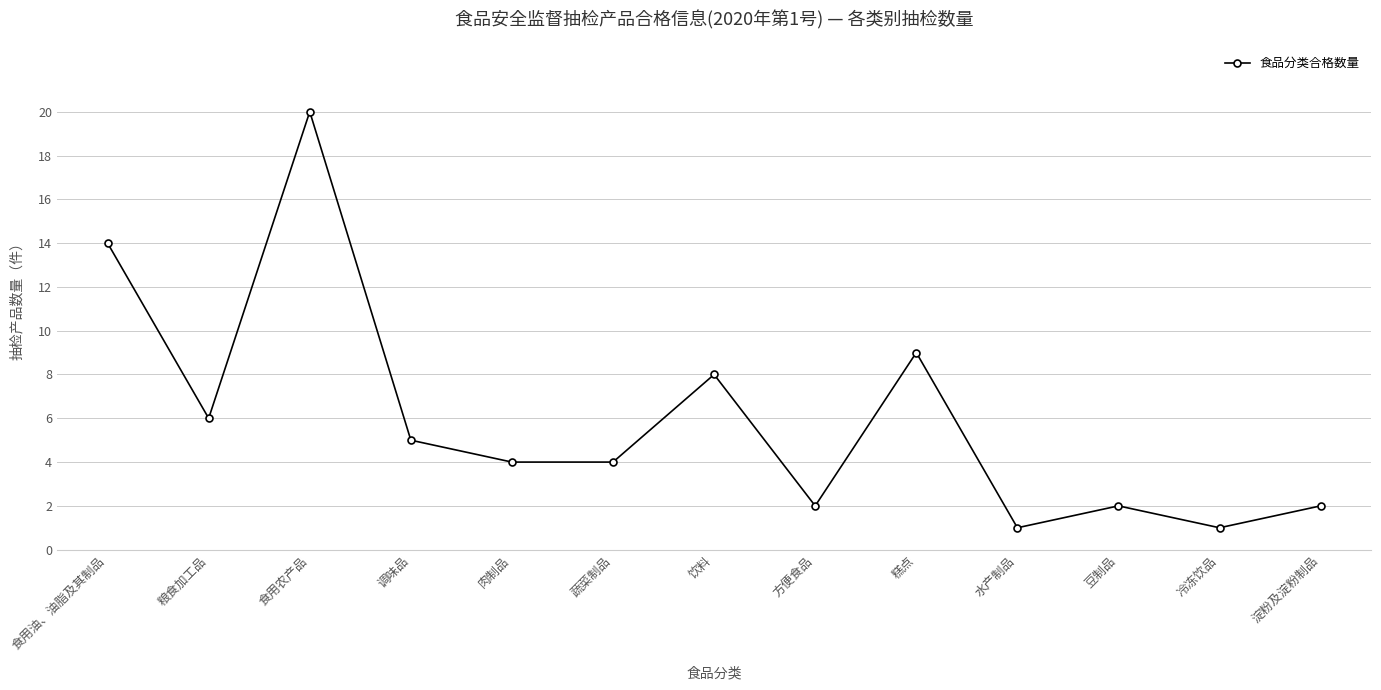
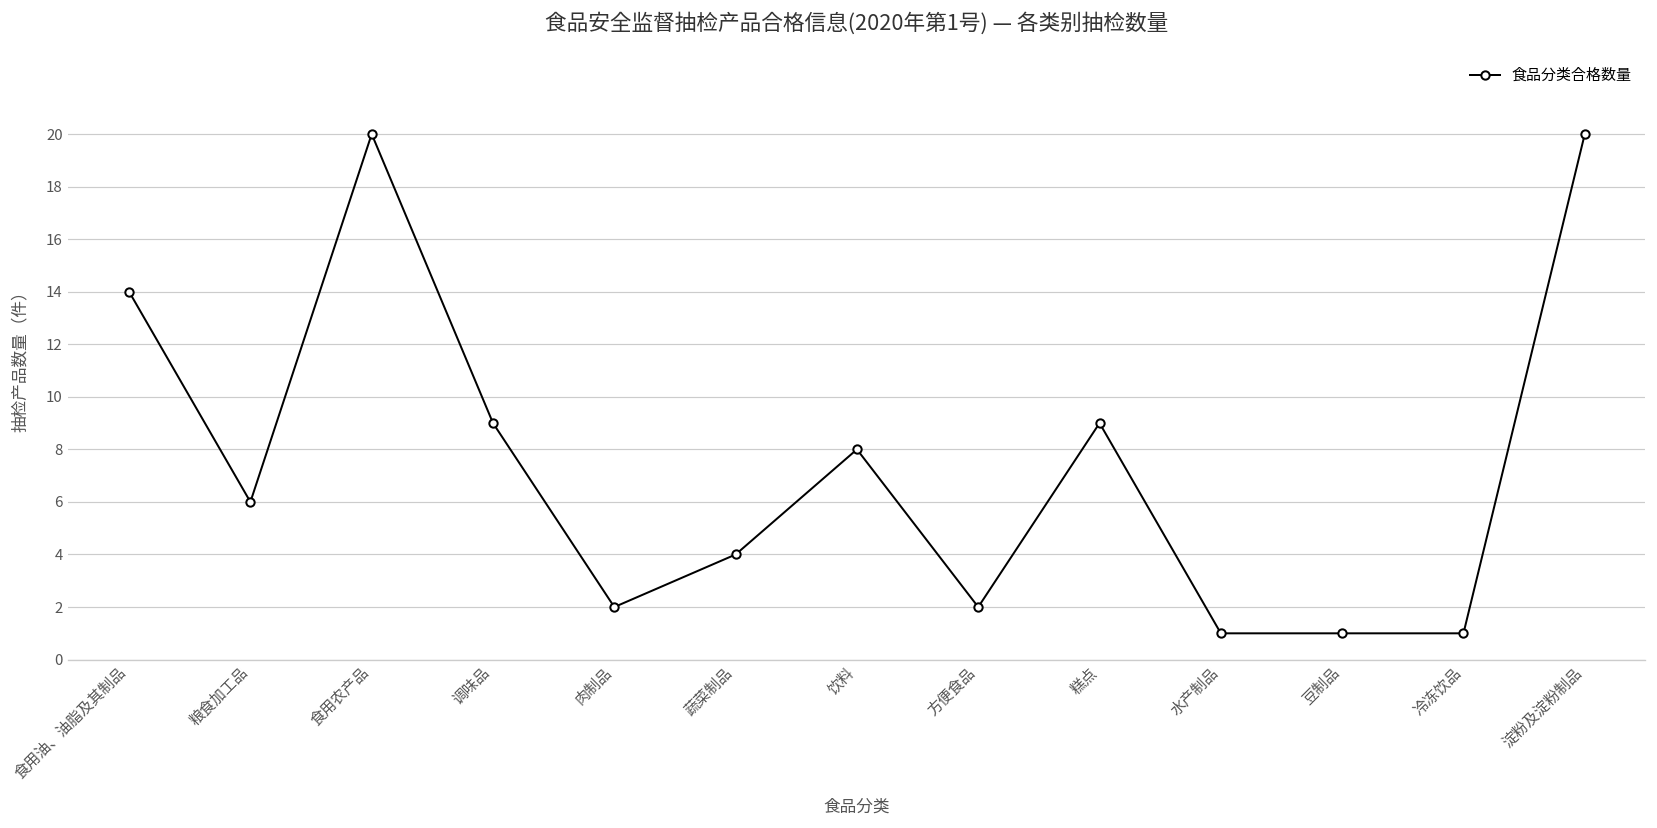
调味品: 5 -> 9
肉制品: 4 -> 2
豆制品: 2 -> 1
淀粉及淀粉制品: 2 -> 20
